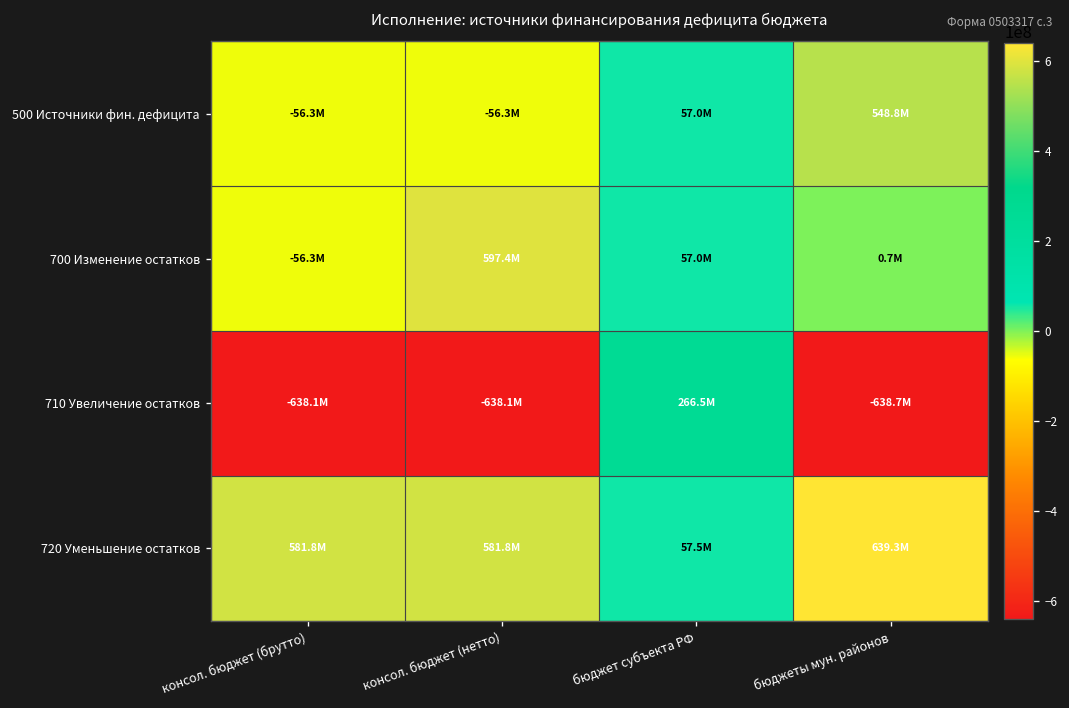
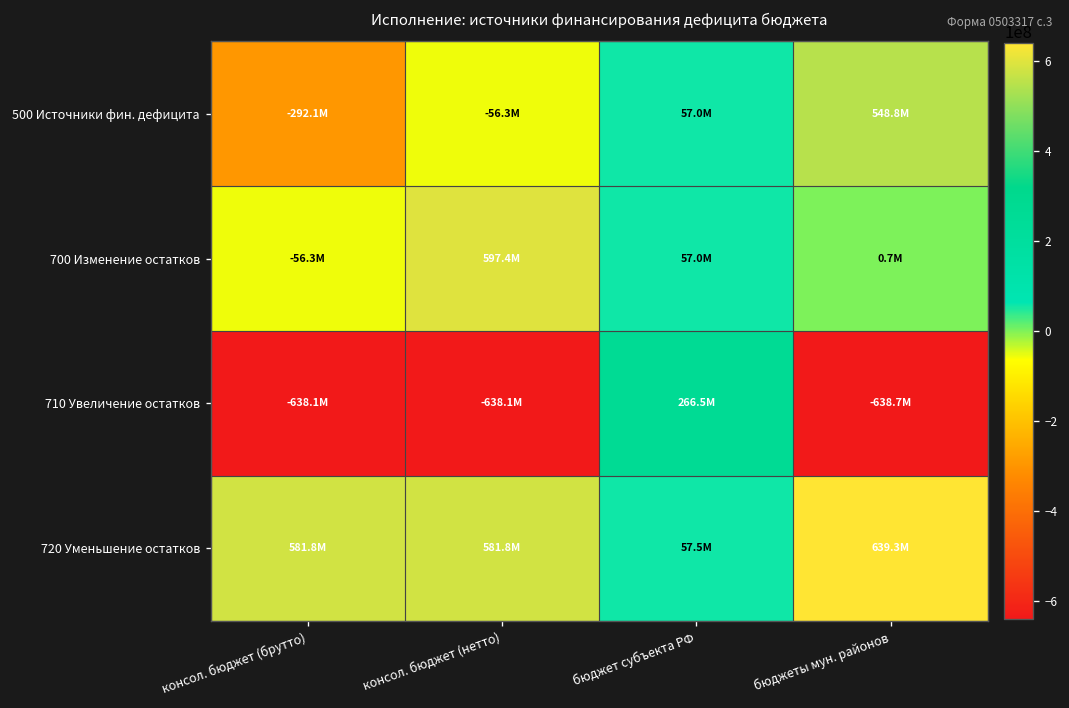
500 Источники фин. дефицита, консол. бюджет (брутто): -56.3M -> -292.1M
